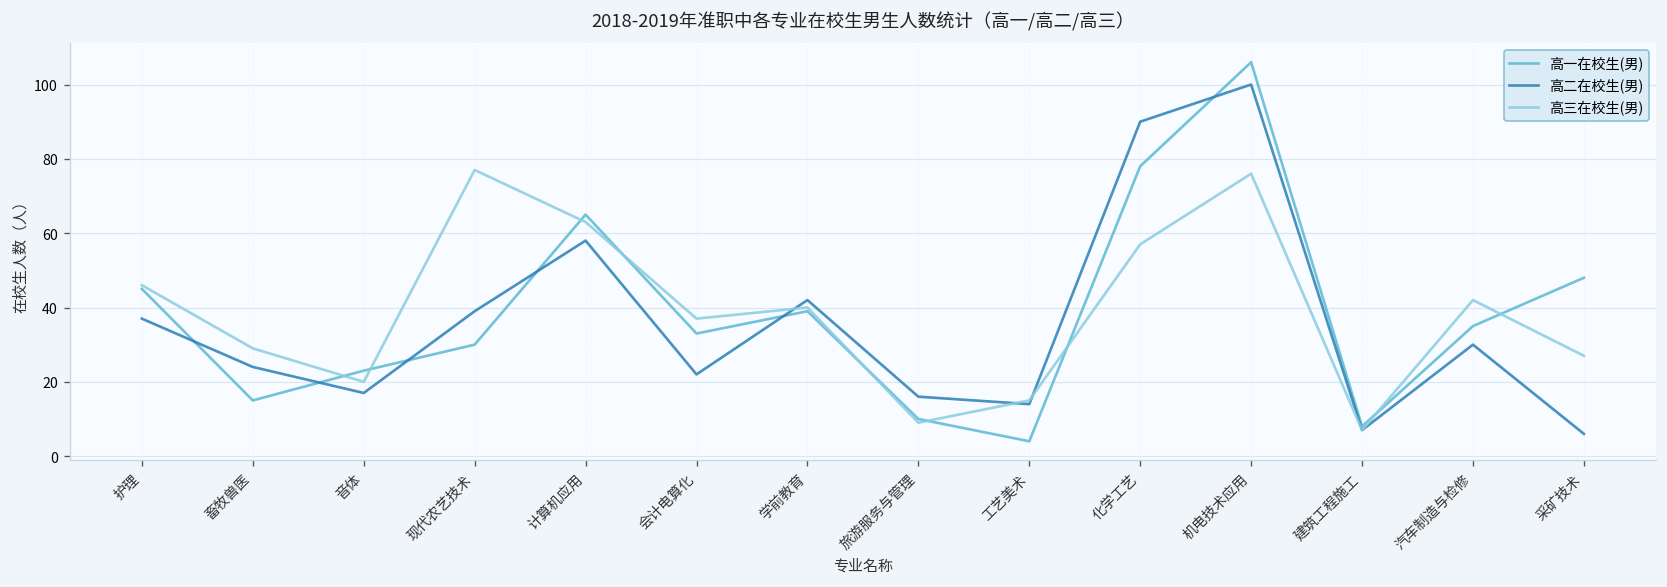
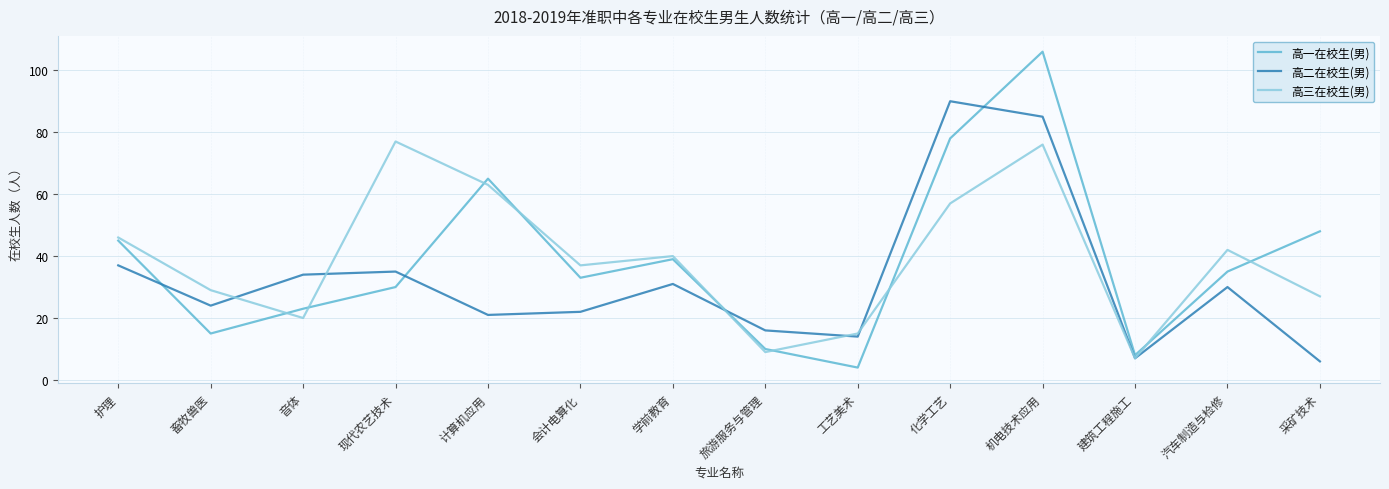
高二在校生(男), 音体: 17 -> 34
高二在校生(男), 现代农艺技术: 39 -> 35
高二在校生(男), 计算机应用: 58 -> 21
高二在校生(男), 学前教育: 42 -> 31
高二在校生(男), 机电技术应用: 100 -> 85
